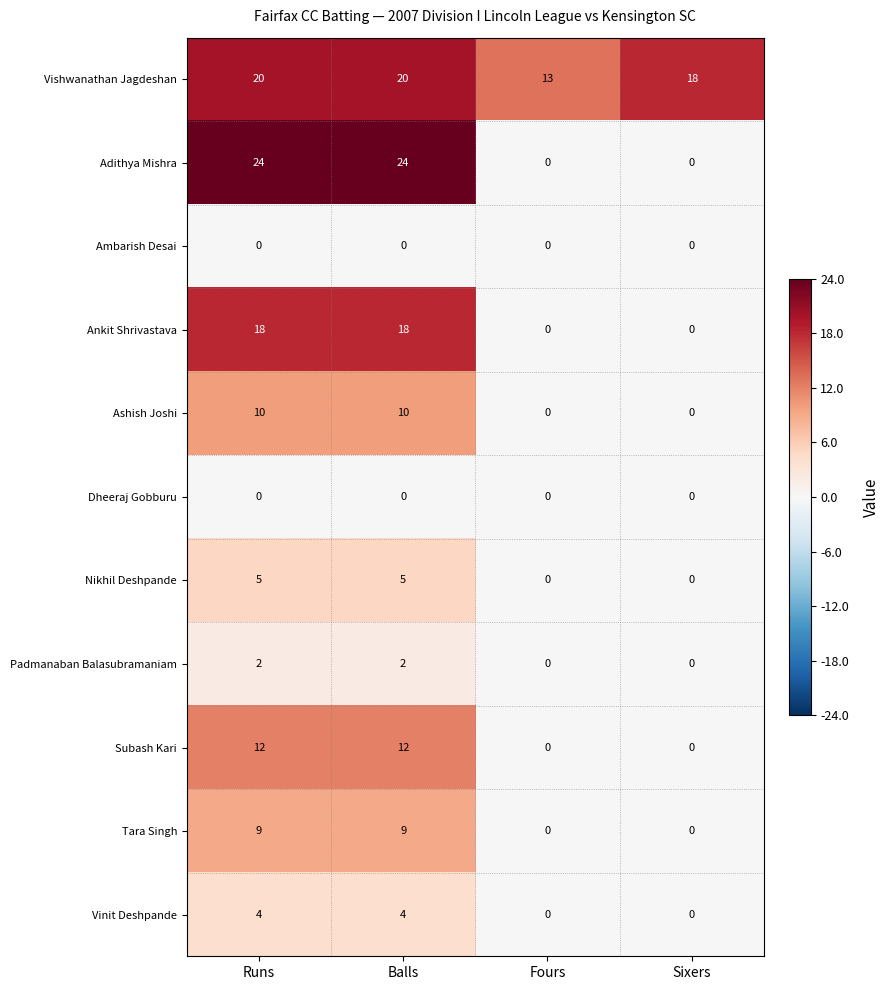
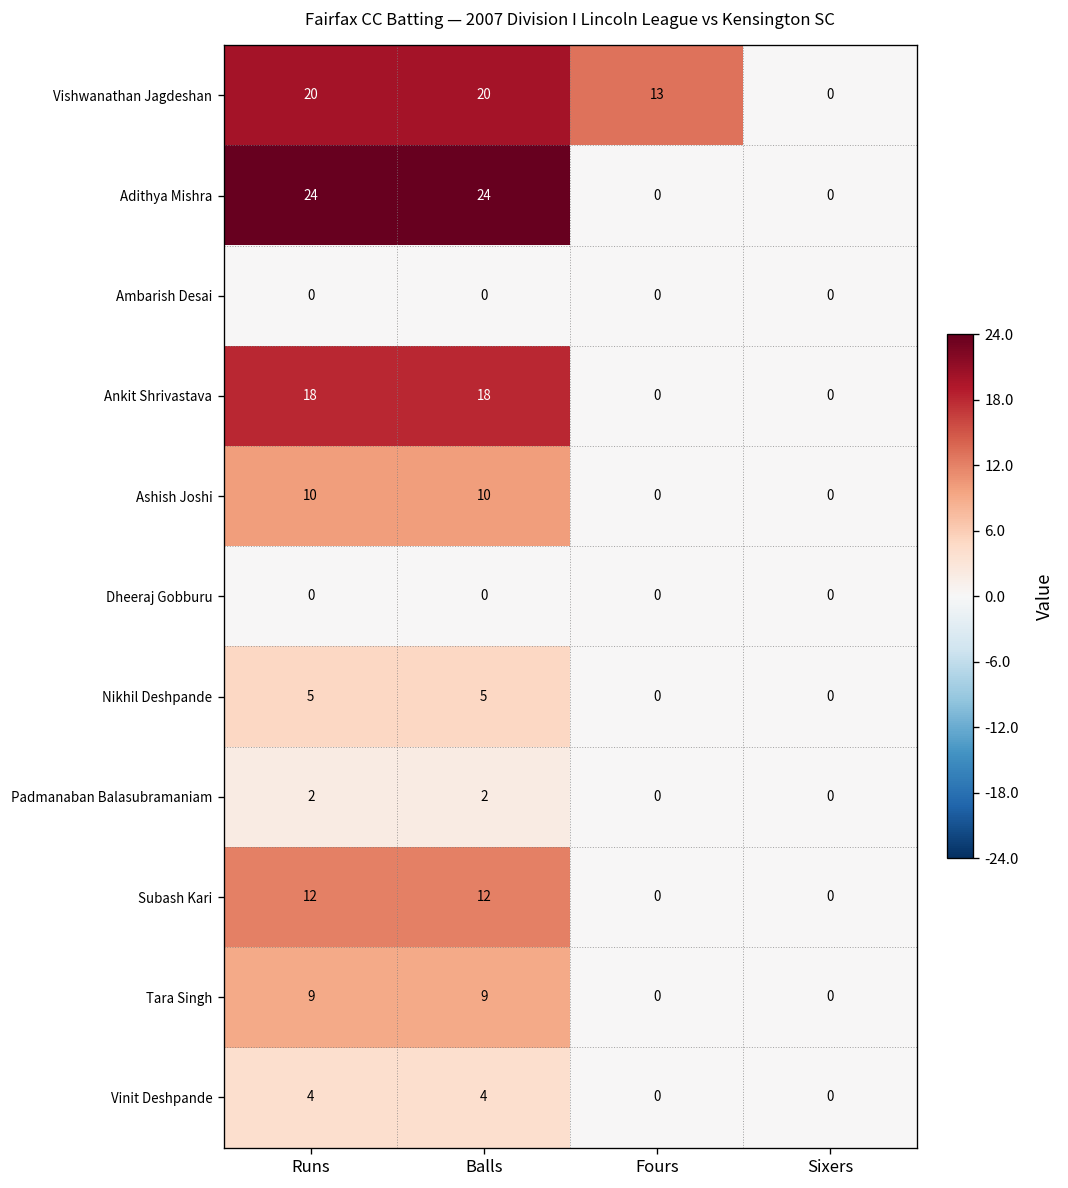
Vishwanathan Jagdeshan, Sixers: 18 -> 0
